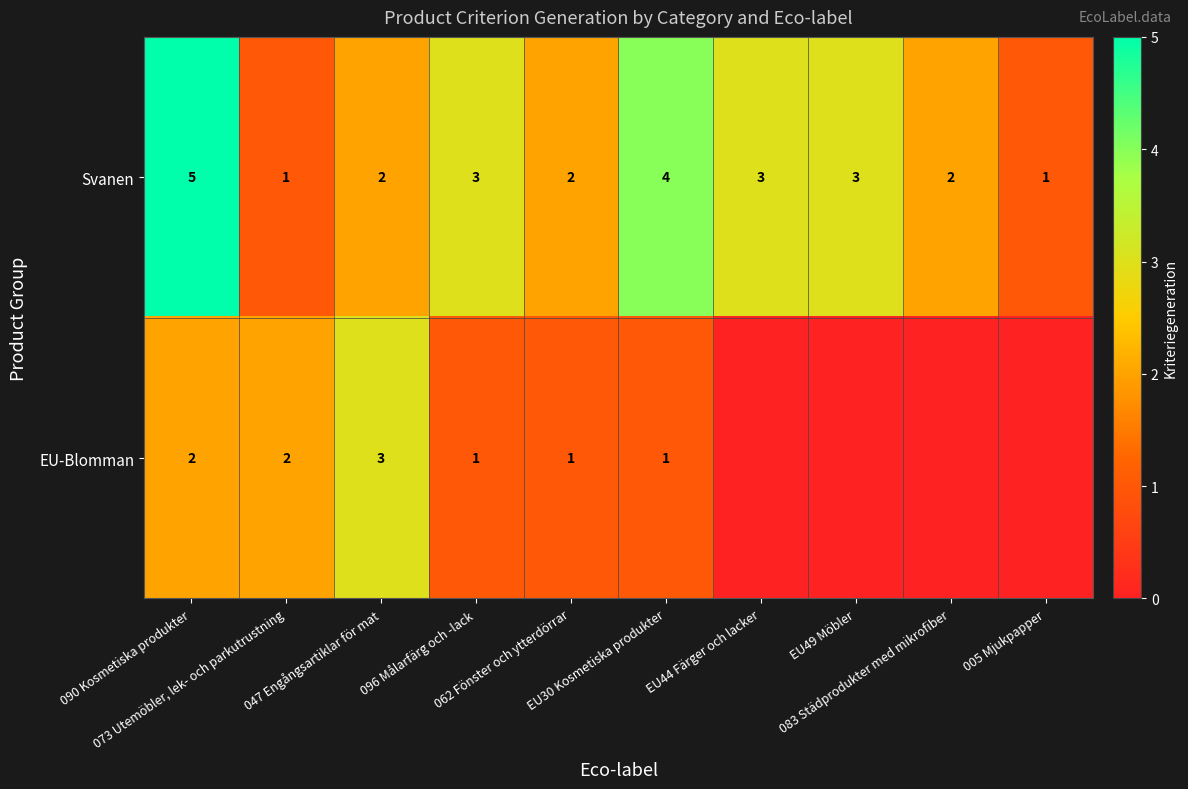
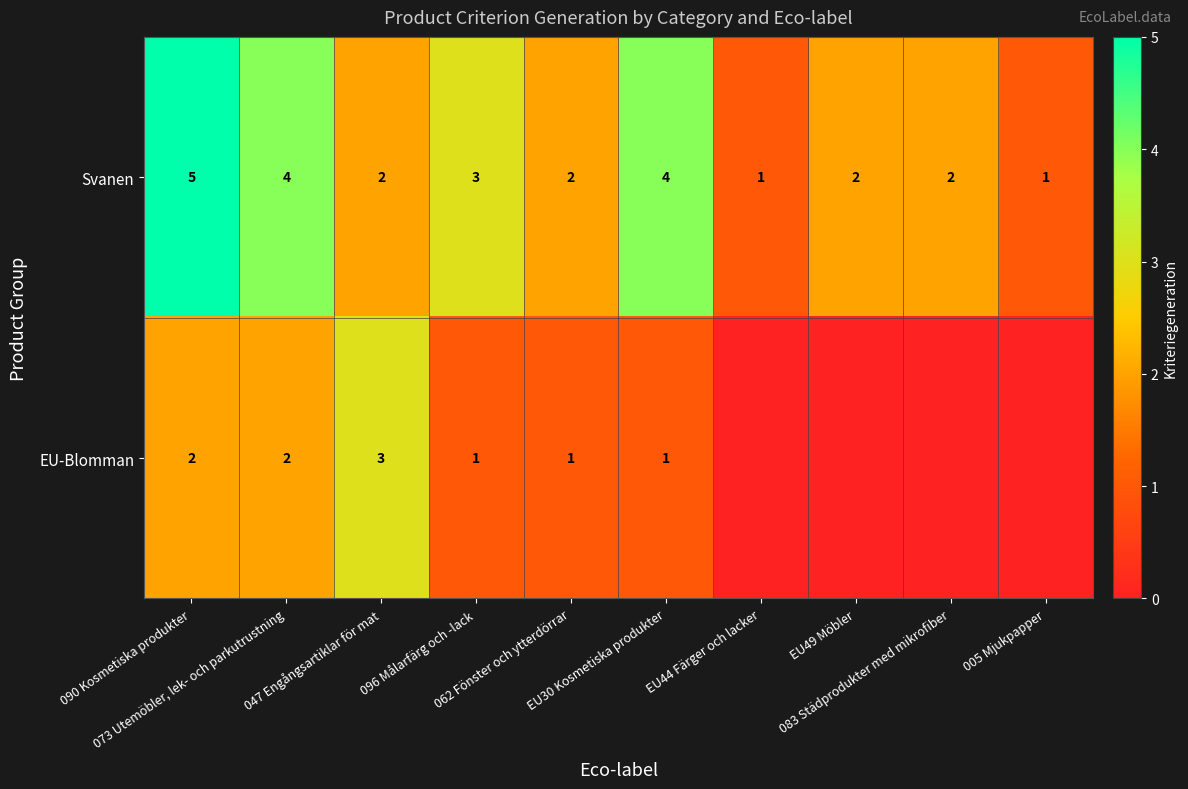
Svanen, 073 Utemöbler, lek- och parkutrustning: 1 -> 4
Svanen, EU44 Färger och lacker: 3 -> 1
Svanen, EU49 Möbler: 3 -> 2
